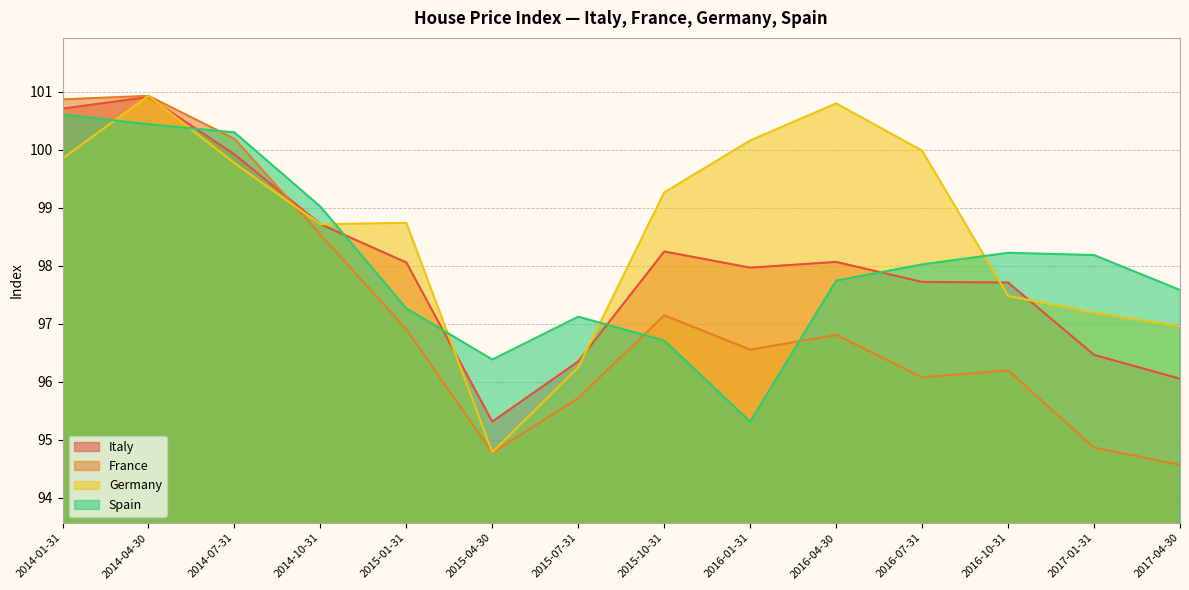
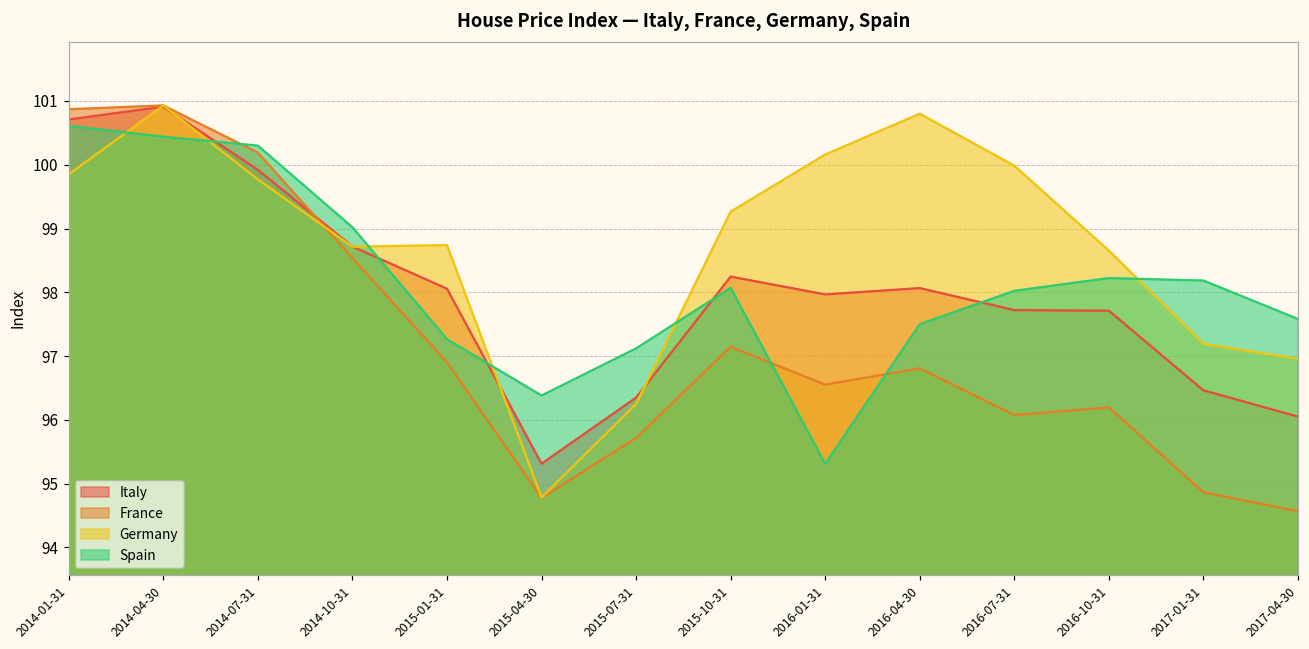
Spain, 2015-10-31: 96.7 -> 98.1
Spain, 2016-04-30: 97.7 -> 97.5
Germany, 2016-10-31: 97.5 -> 98.7
